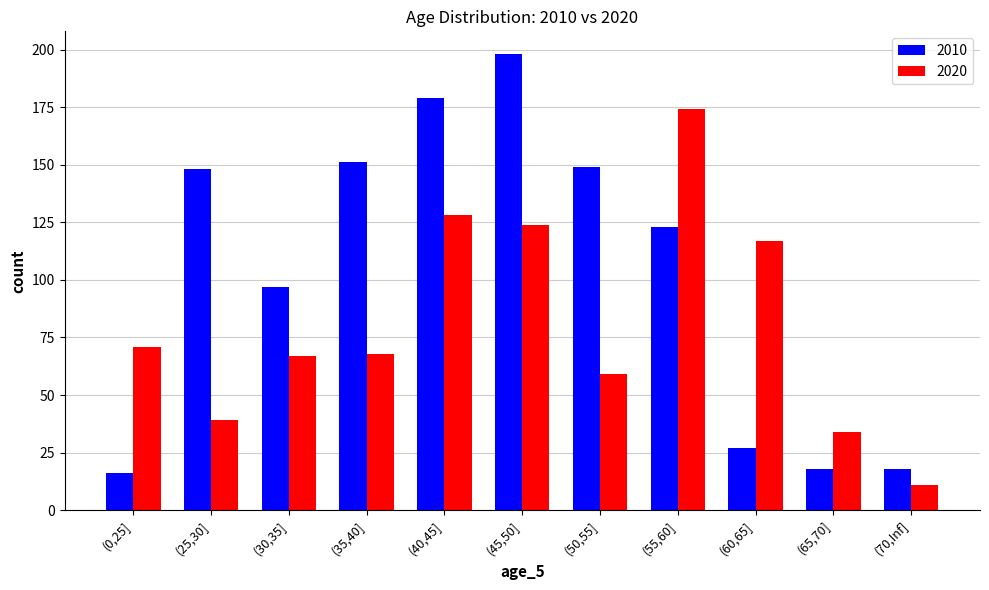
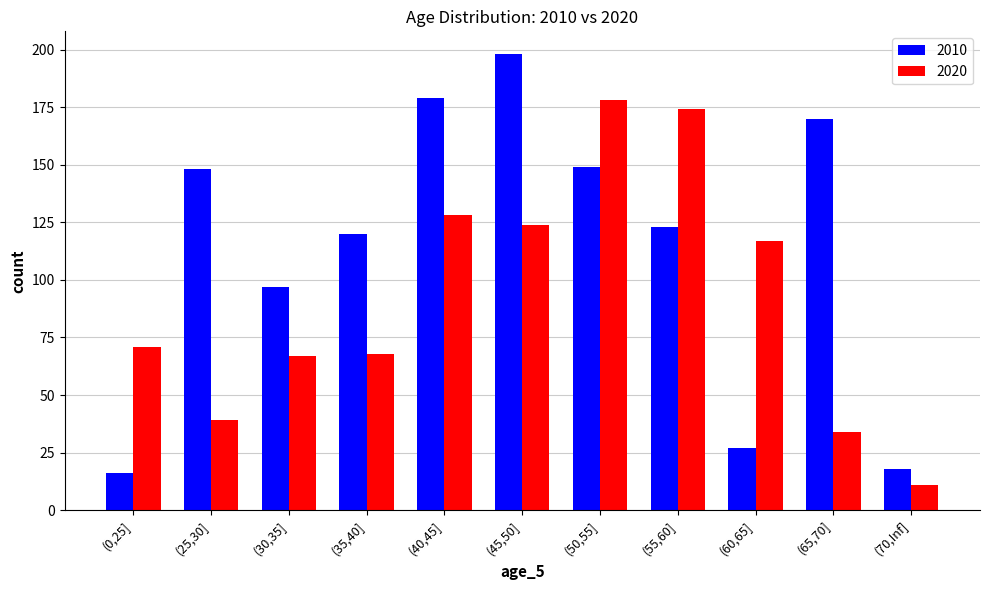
2010, (35,40]: 151 -> 120
2020, (50,55]: 59 -> 178
2010, (65,70]: 18 -> 170
